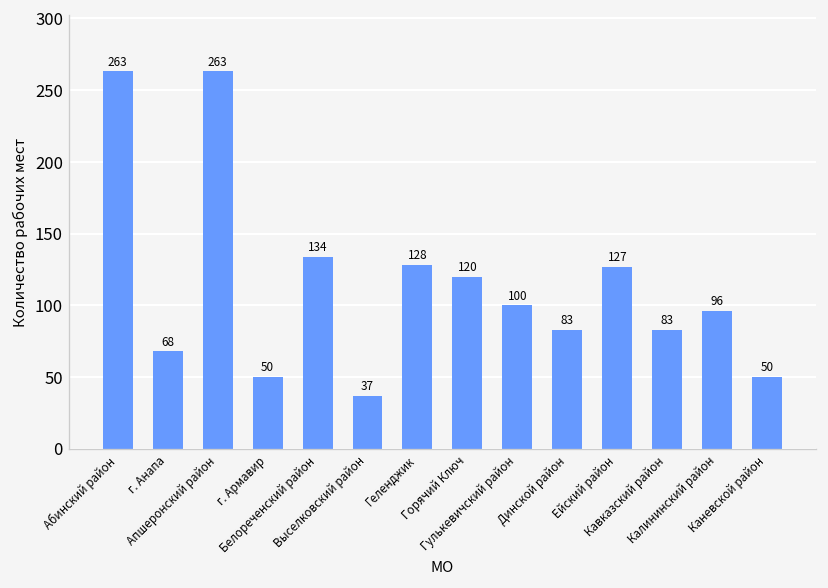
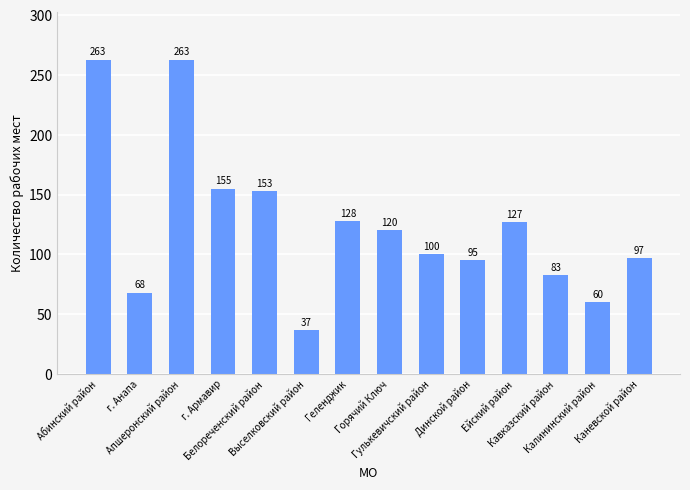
г. Армавир: 50 -> 155
Белореченский район: 134 -> 153
Динской район: 83 -> 95
Калининский район: 96 -> 60
Каневской район: 50 -> 97
